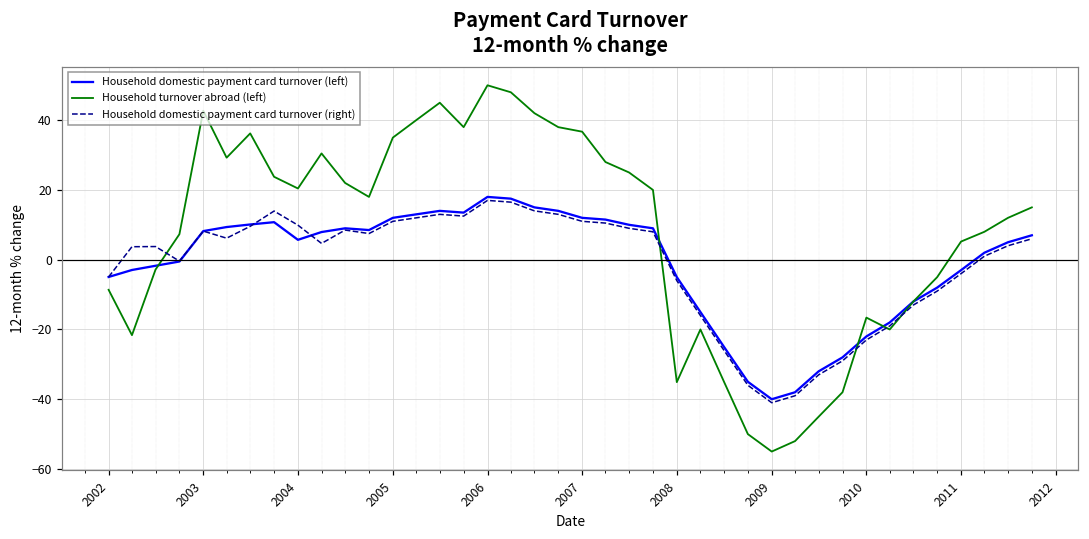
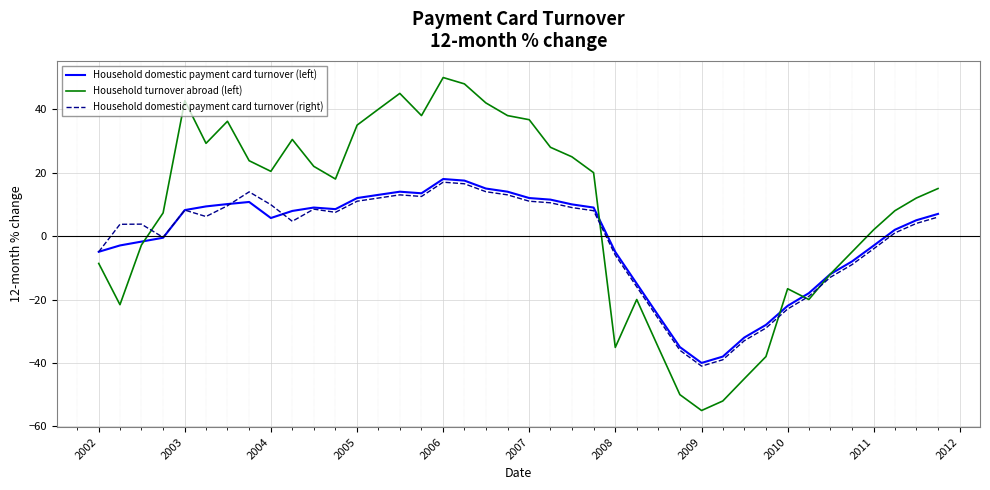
Household turnover abroad (left), 2011: 5 -> 2
